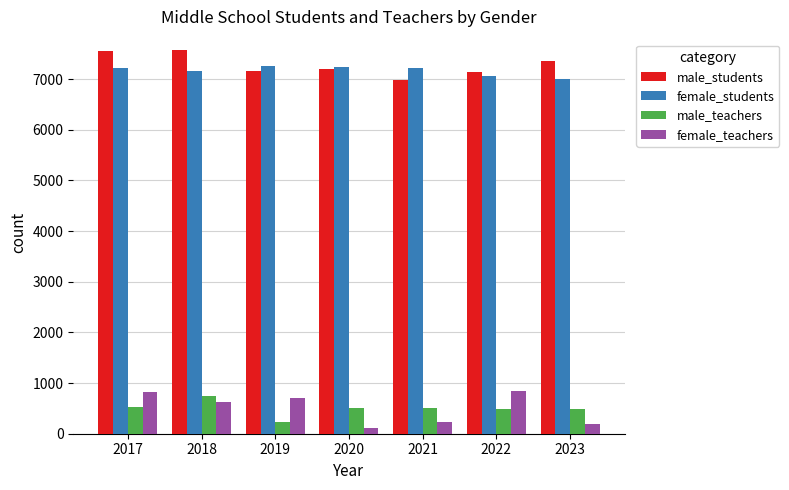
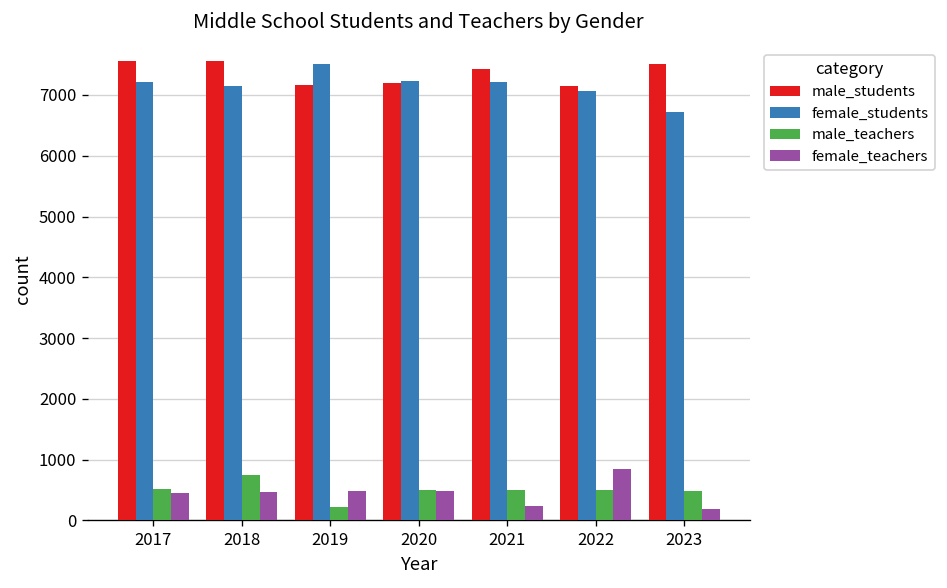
female_teachers, 2017: 800 -> 500
female_teachers, 2018: 600 -> 500
female_students, 2019: 7300 -> 7500
female_teachers, 2019: 700 -> 500
female_teachers, 2020: 100 -> 500
male_students, 2021: 7000 -> 7400
male_students, 2023: 7400 -> 7500
female_students, 2023: 7000 -> 6700
